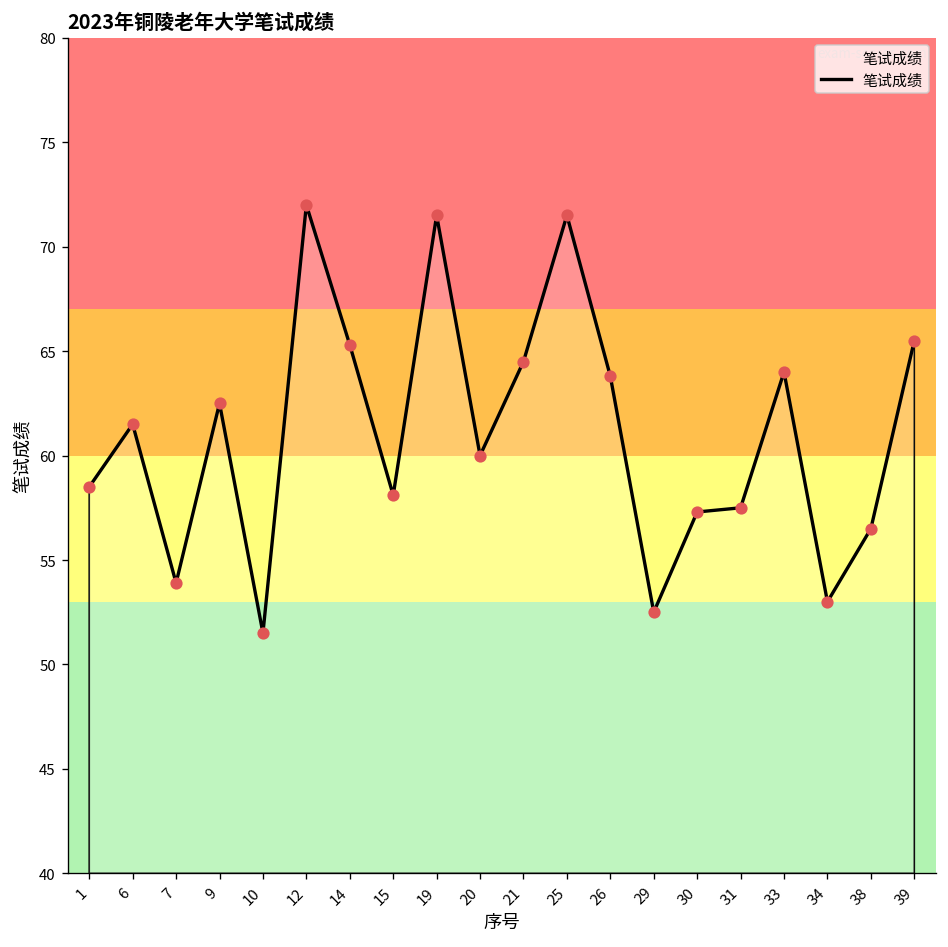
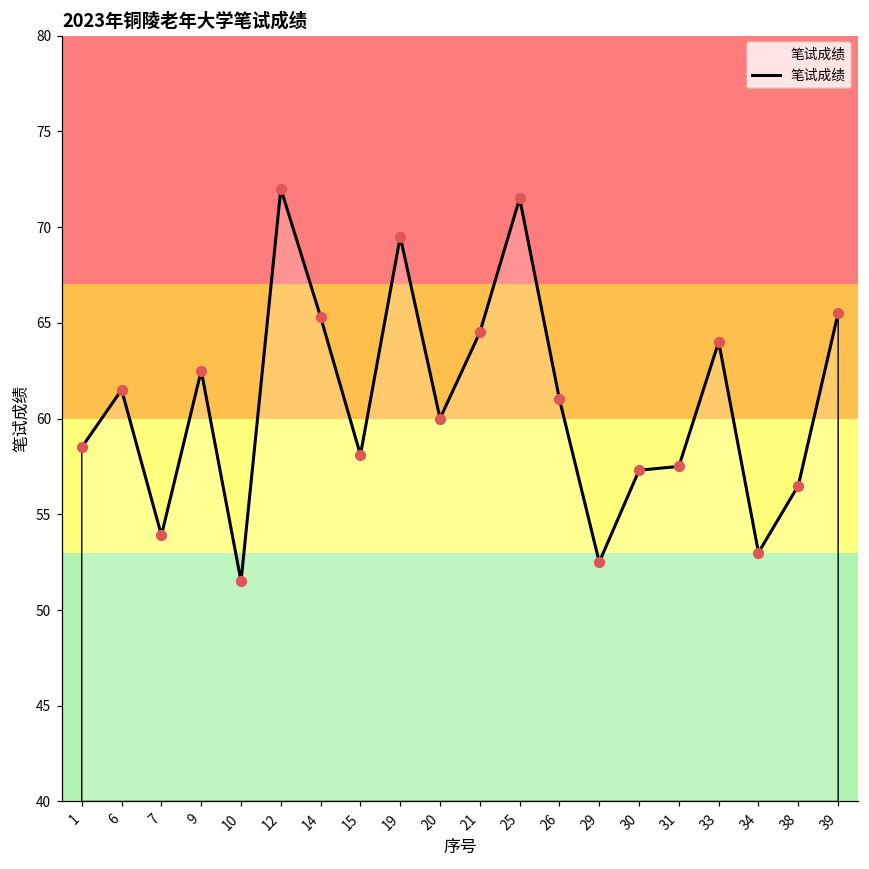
19: 71.5 -> 69.5
26: 63.8 -> 61.0
